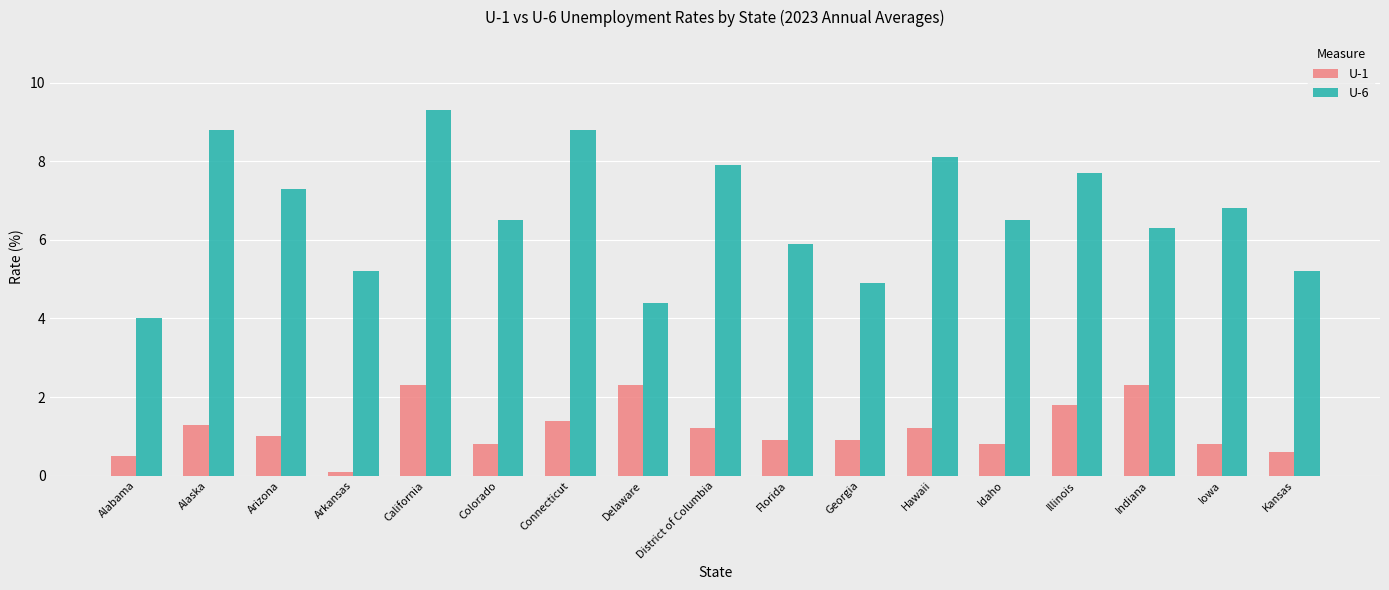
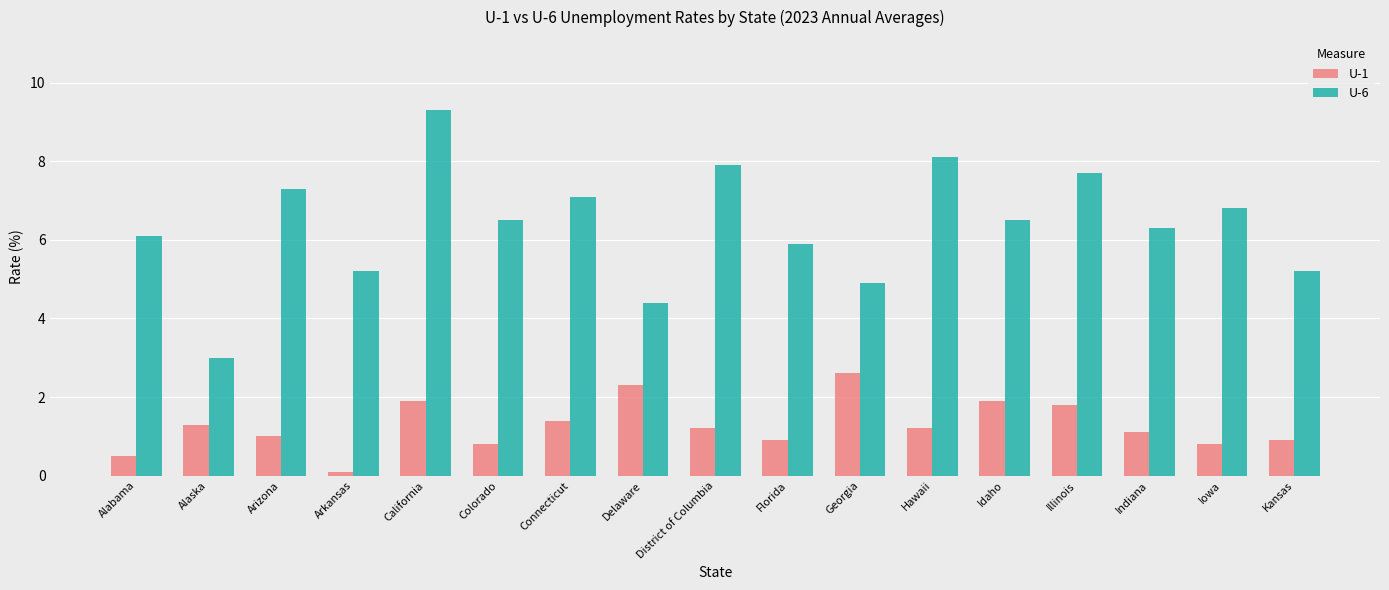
U-6, Alabama: 4.0 -> 6.1
U-6, Alaska: 8.8 -> 3.0
U-1, California: 2.3 -> 1.9
U-6, Connecticut: 8.8 -> 7.1
U-1, Georgia: 0.9 -> 2.6
U-1, Idaho: 0.8 -> 1.9
U-1, Indiana: 2.3 -> 1.1
U-1, Kansas: 0.6 -> 0.9
